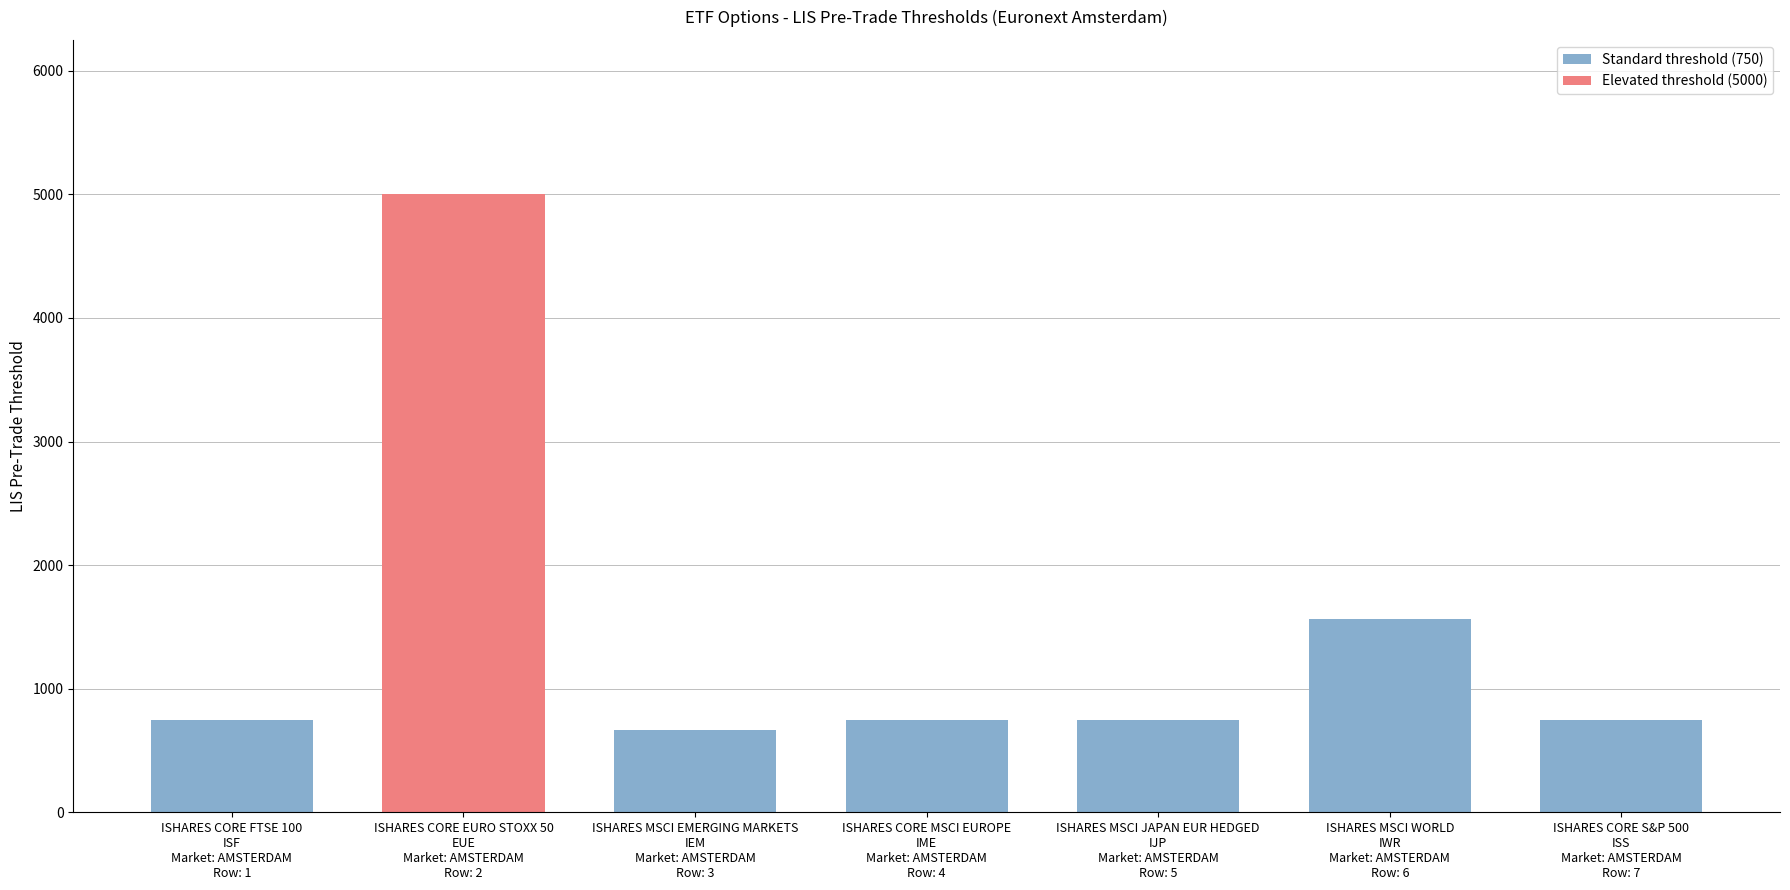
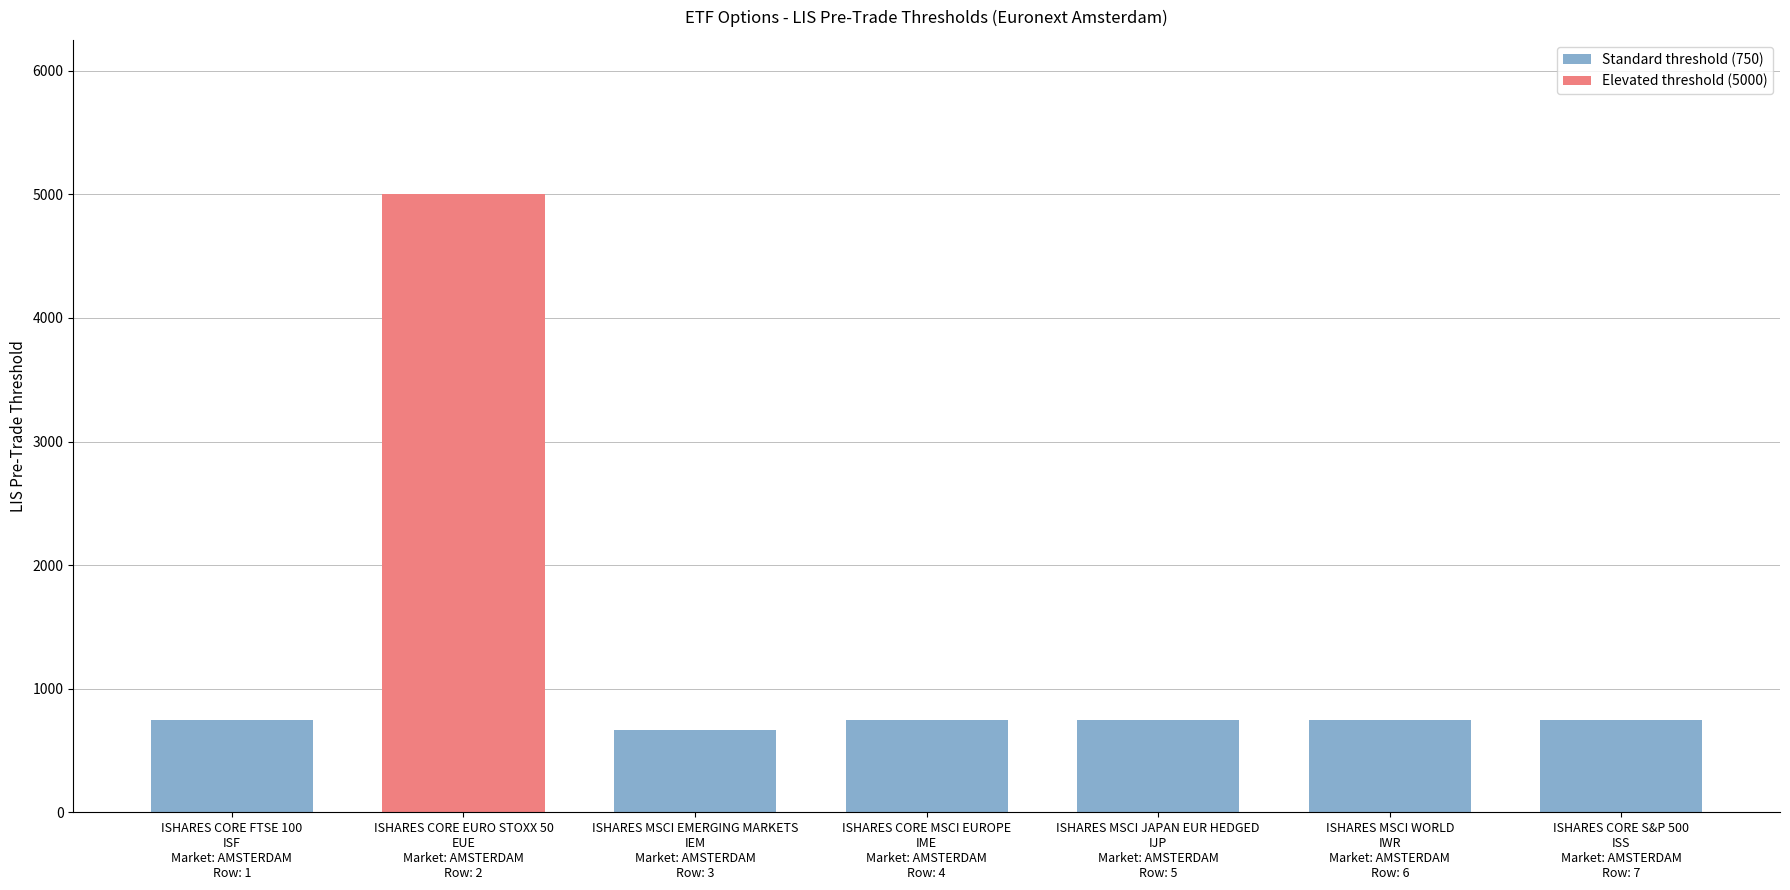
ISHARES MSCI WORLD IWR Market: AMSTERDAM Row: 6: 1560 -> 750
